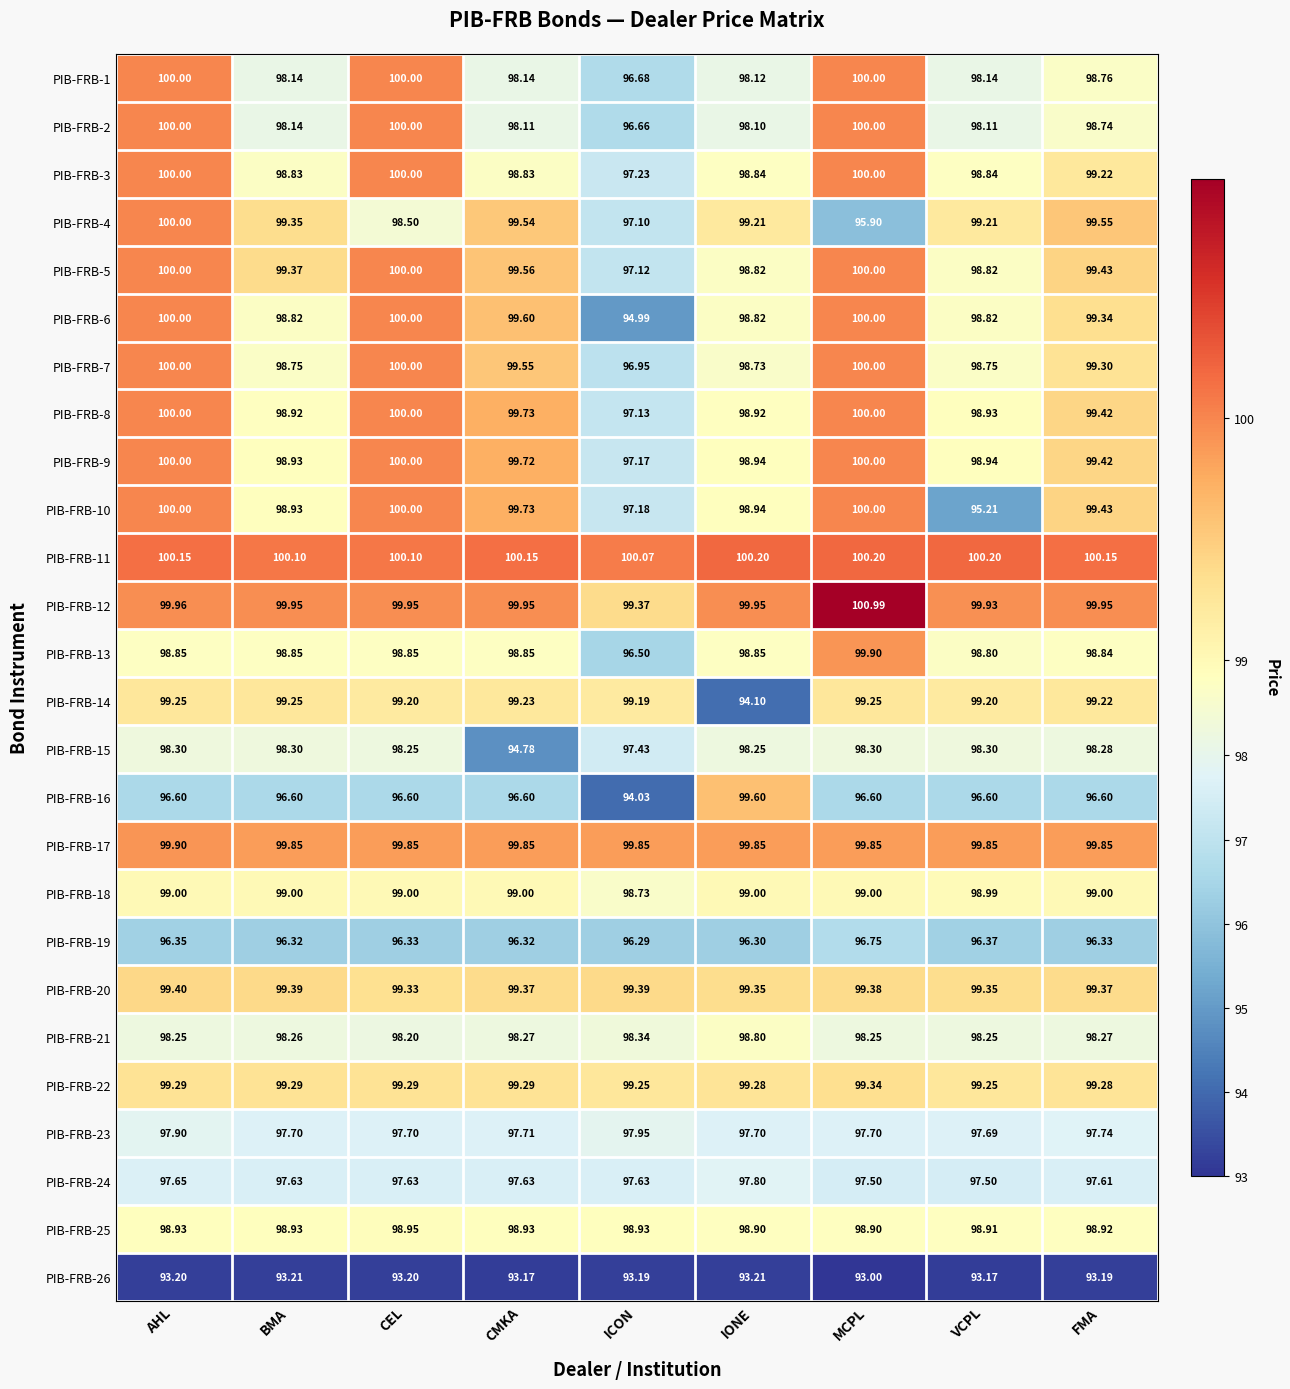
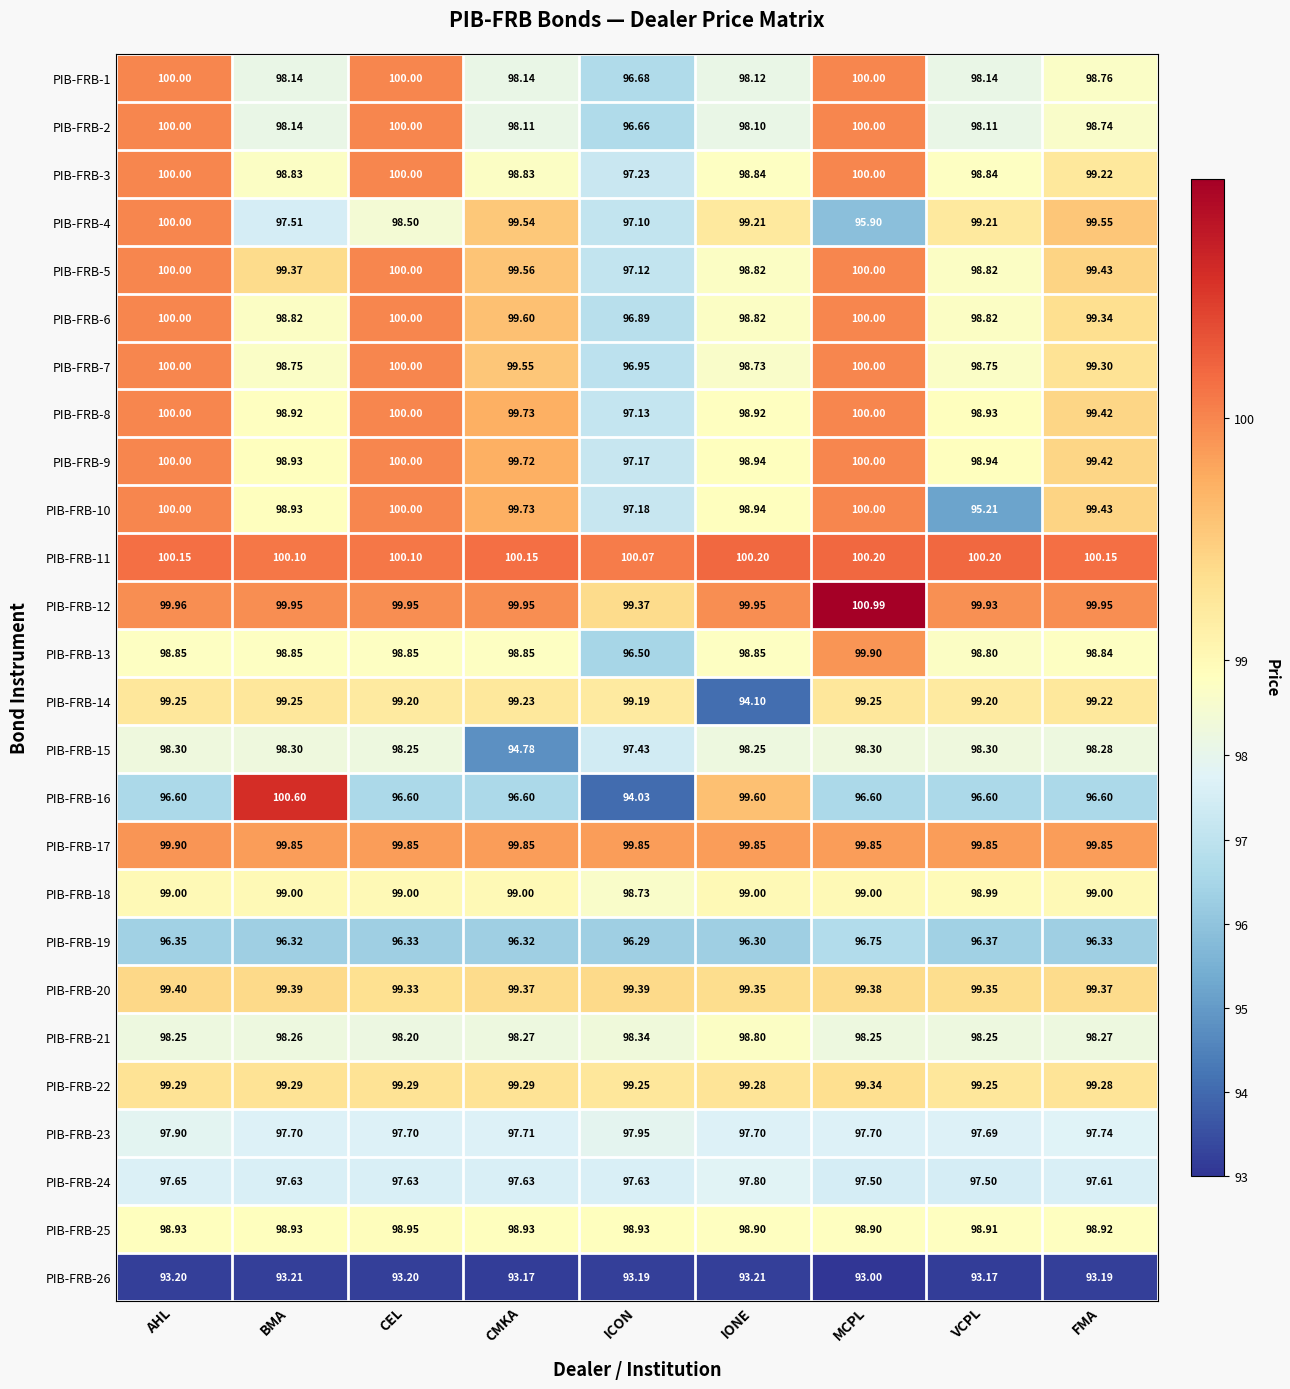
PIB-FRB-4, BMA: 99.35 -> 97.51
PIB-FRB-6, ICON: 94.99 -> 96.89
PIB-FRB-16, BMA: 96.60 -> 100.60
